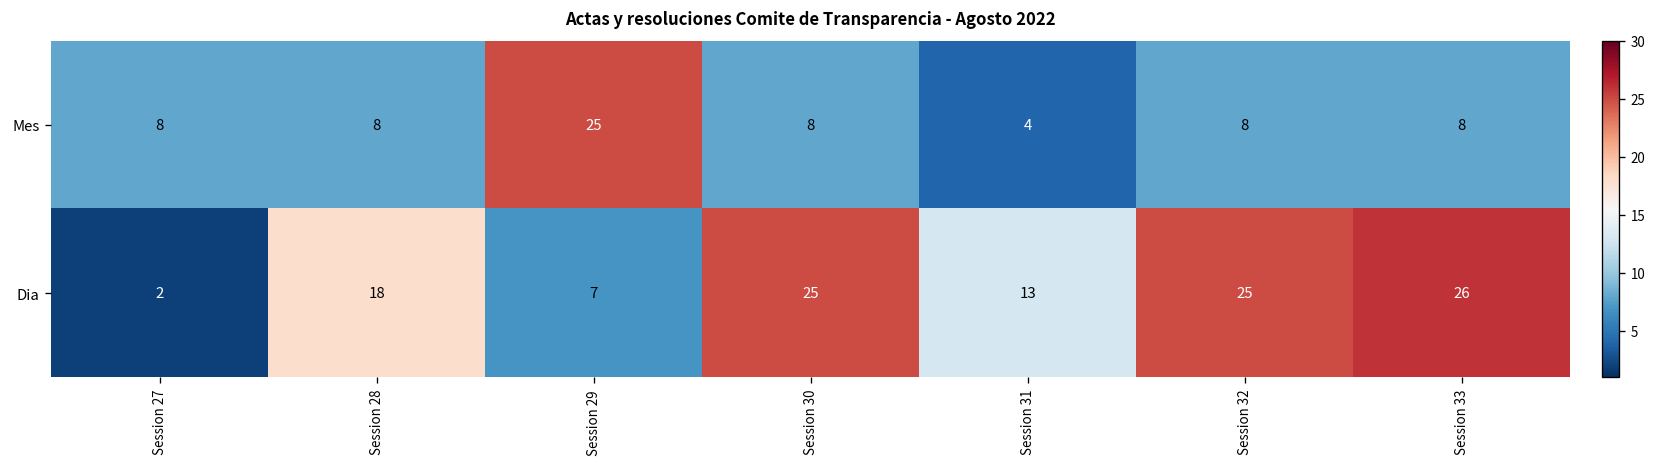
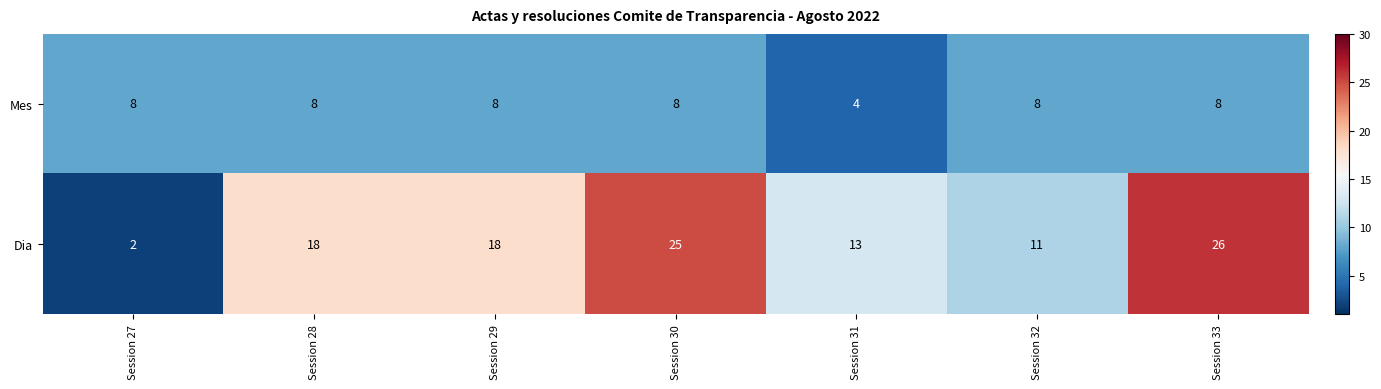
Mes, Session 29: 25 -> 8
Dia, Session 29: 7 -> 18
Dia, Session 32: 25 -> 11
